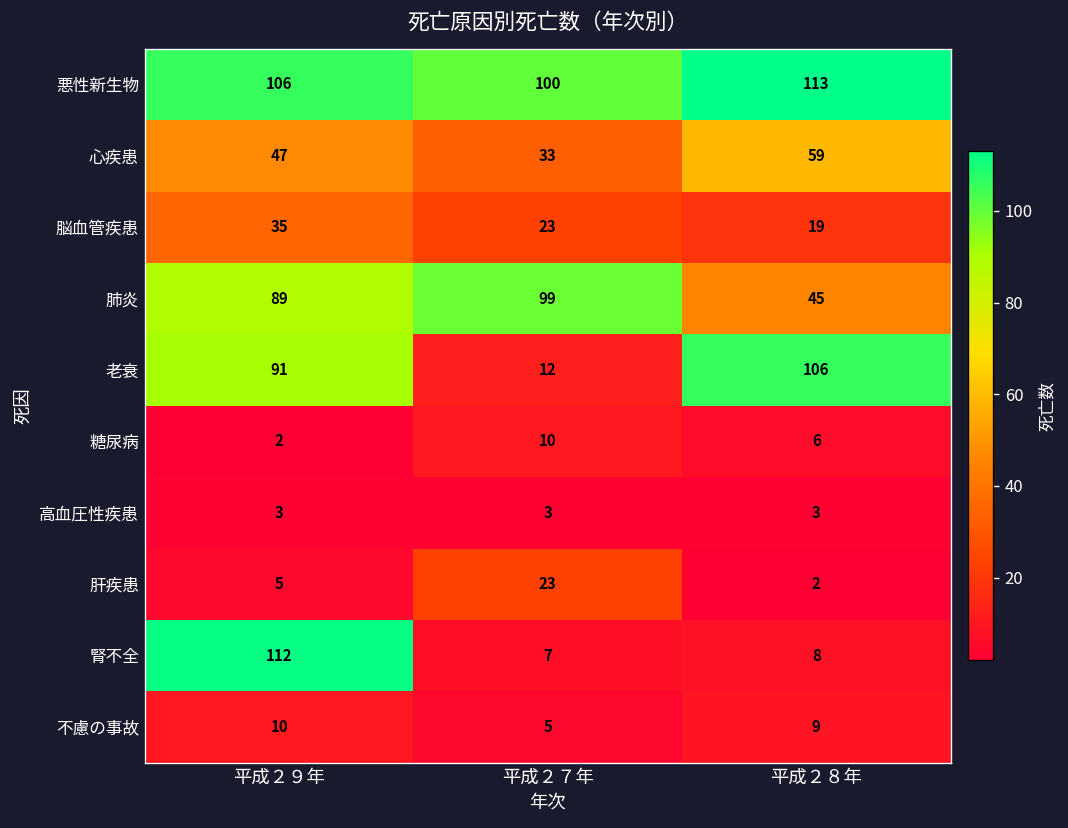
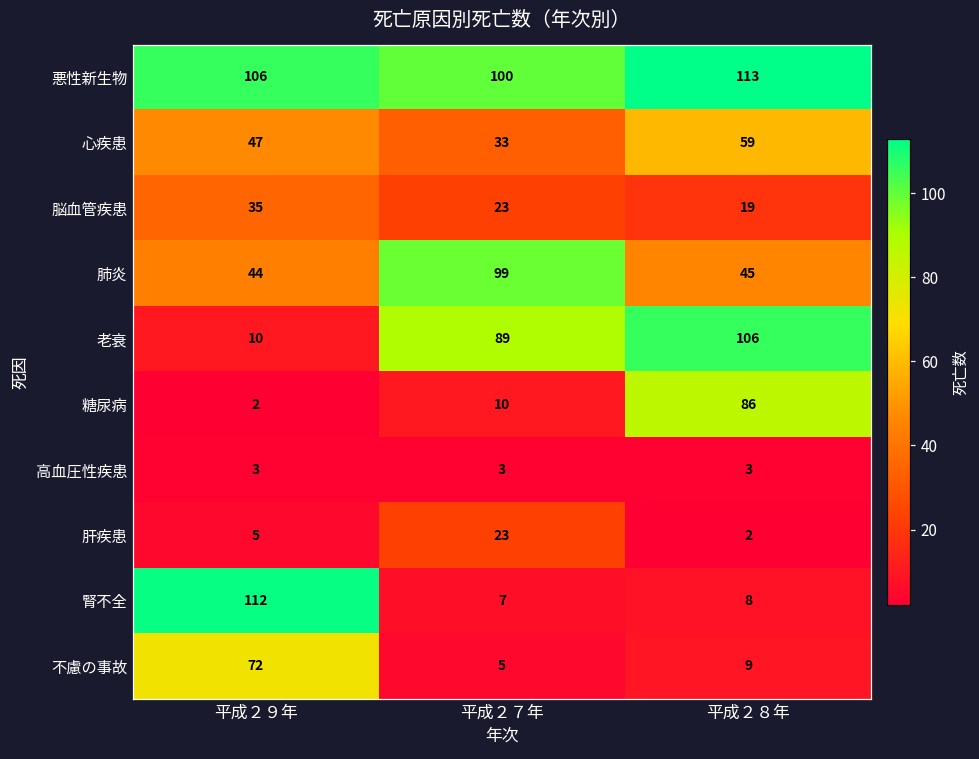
肺炎, 平成２９年: 89 -> 44
老衰, 平成２９年: 91 -> 10
老衰, 平成２７年: 12 -> 89
糖尿病, 平成２８年: 6 -> 86
不慮の事故, 平成２９年: 10 -> 72
